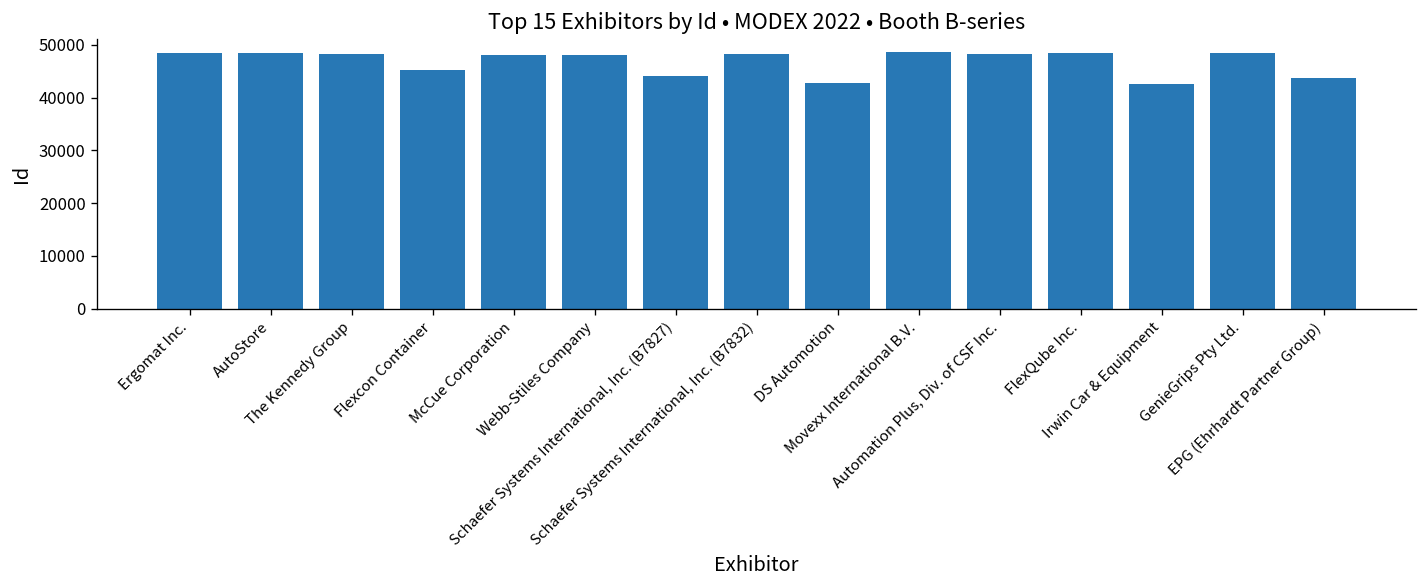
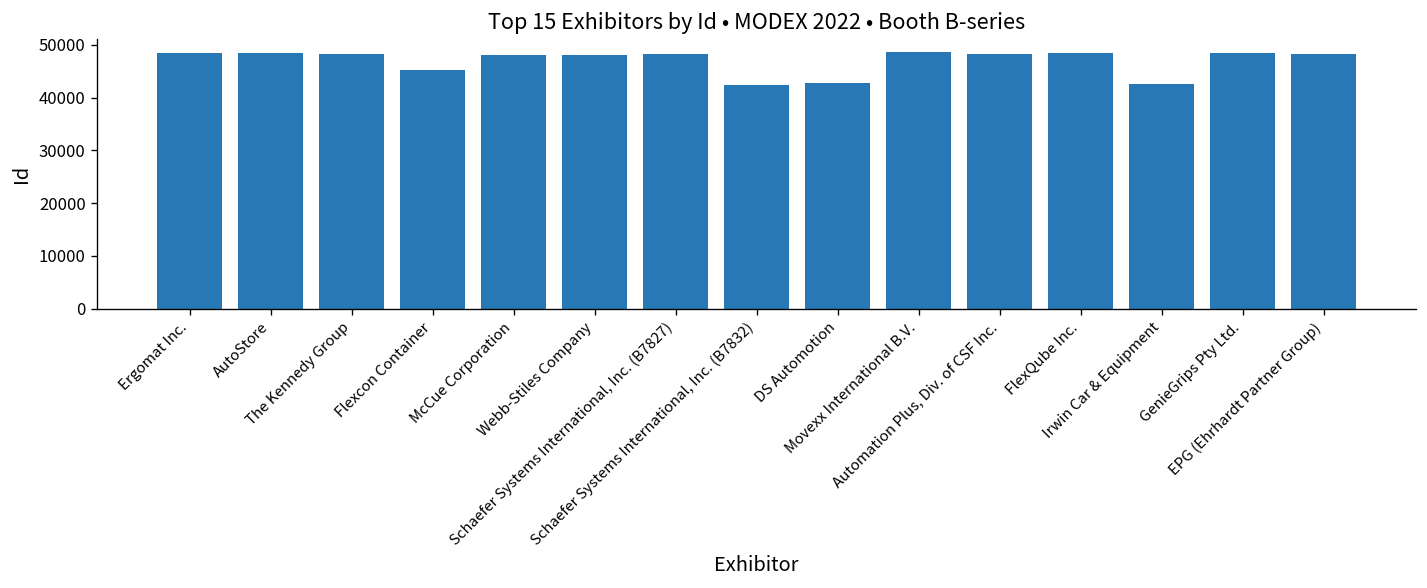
Schaefer Systems International, Inc. (B7827): 44000 -> 48000
Schaefer Systems International, Inc. (B7832): 48000 -> 42000
EPG (Ehrhardt Partner Group): 44000 -> 48000
